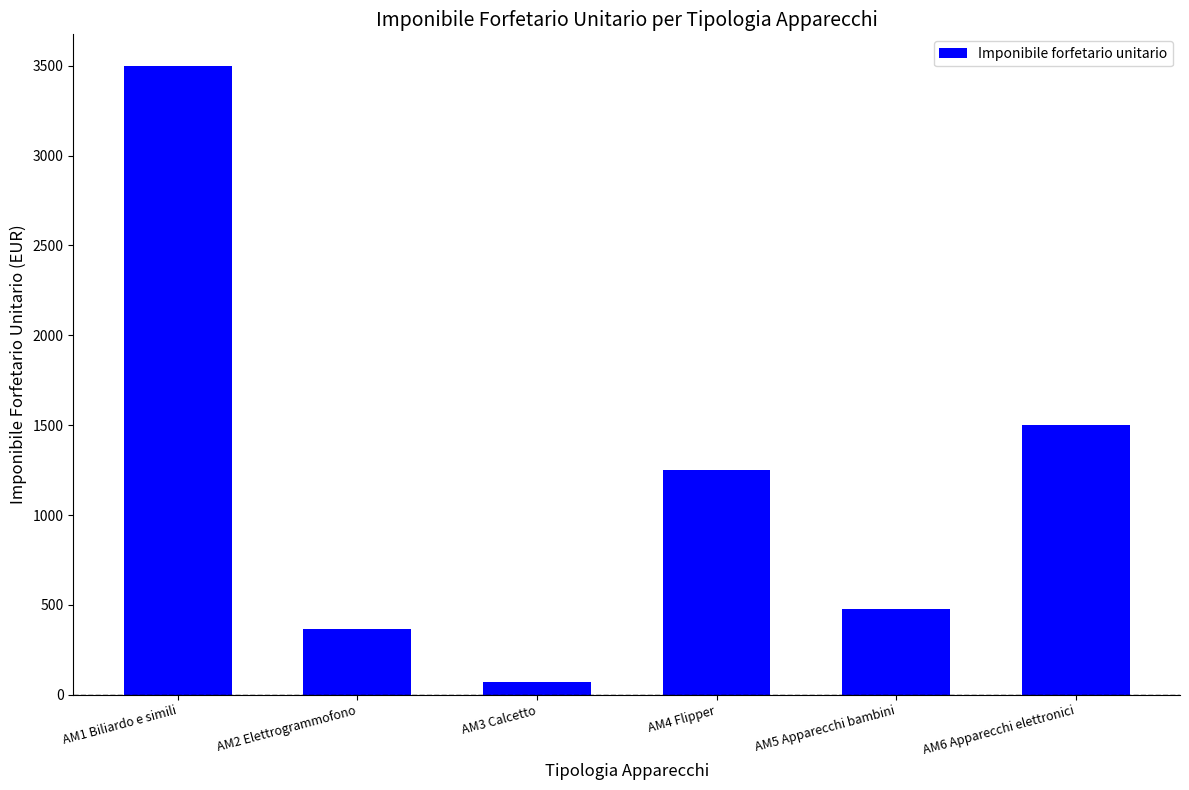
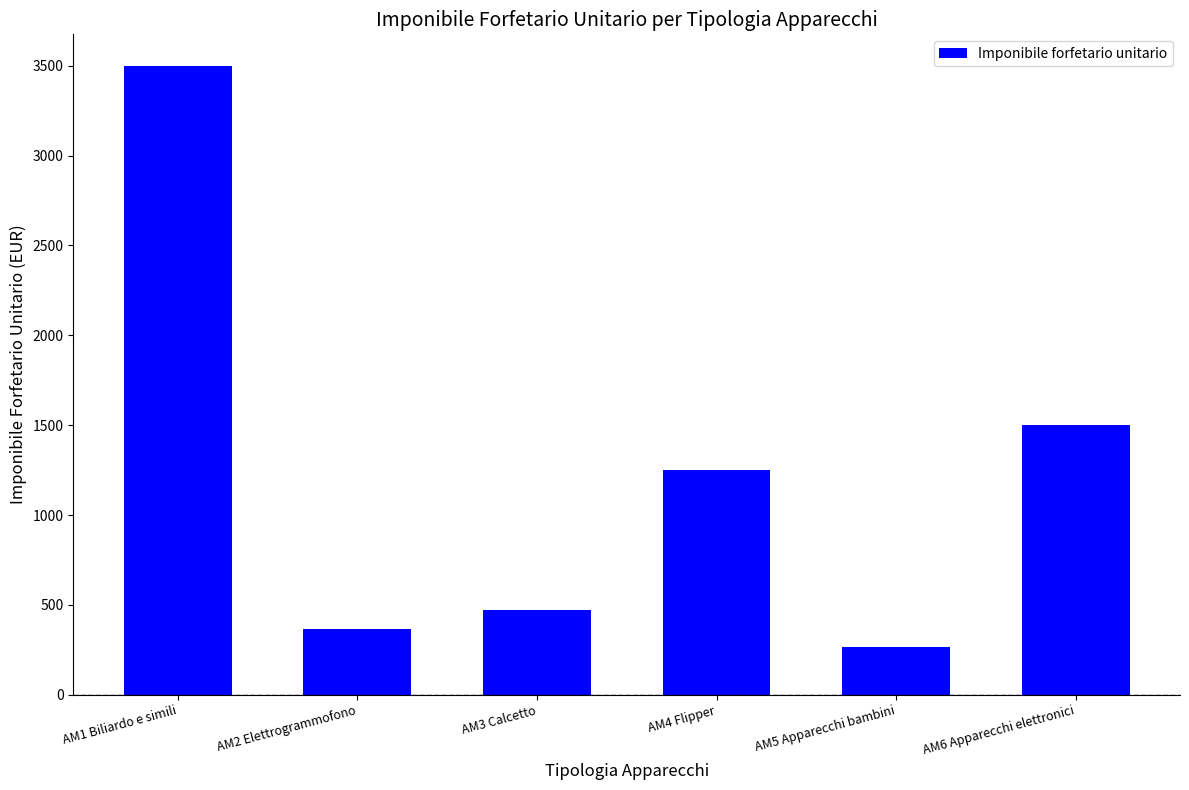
AM3 Calcetto: 70 -> 470
AM5 Apparecchi bambini: 480 -> 270
